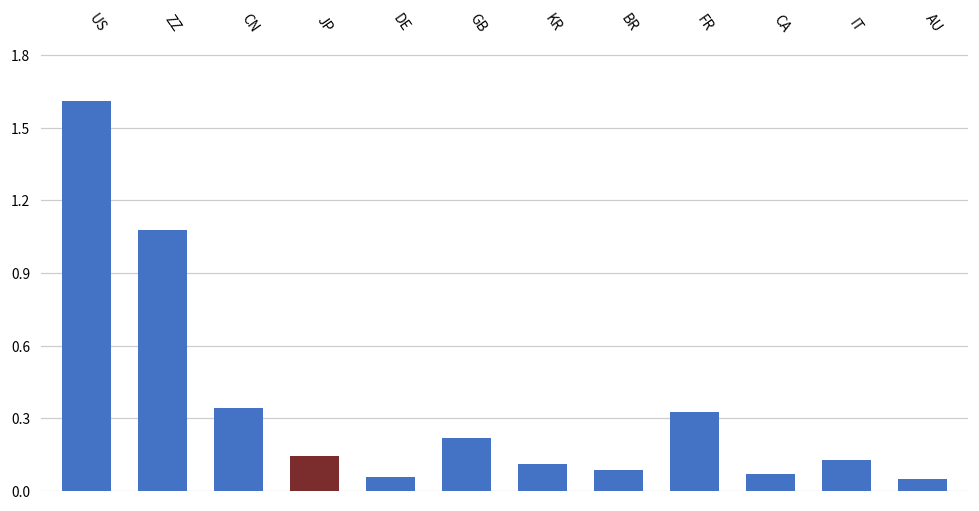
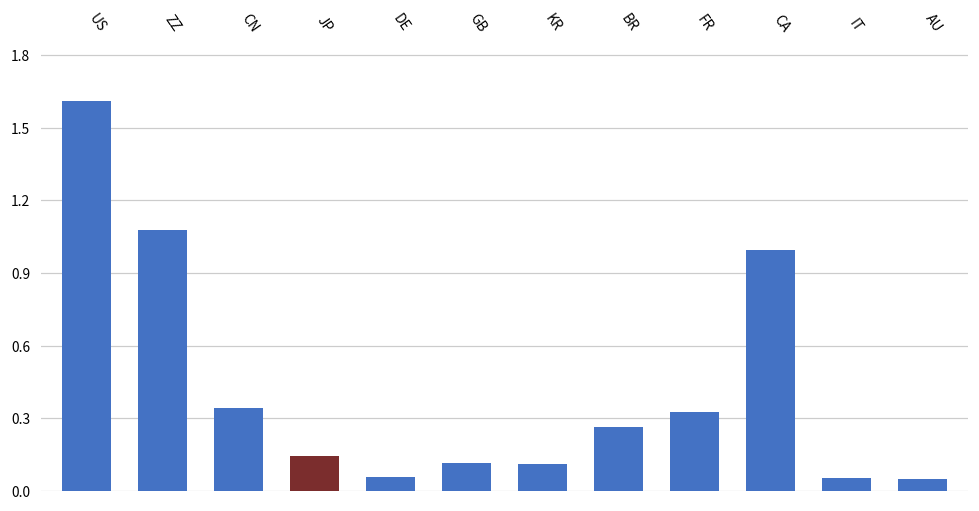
GB: 0.22 -> 0.11
BR: 0.09 -> 0.27
CA: 0.07 -> 1.00
IT: 0.13 -> 0.06
